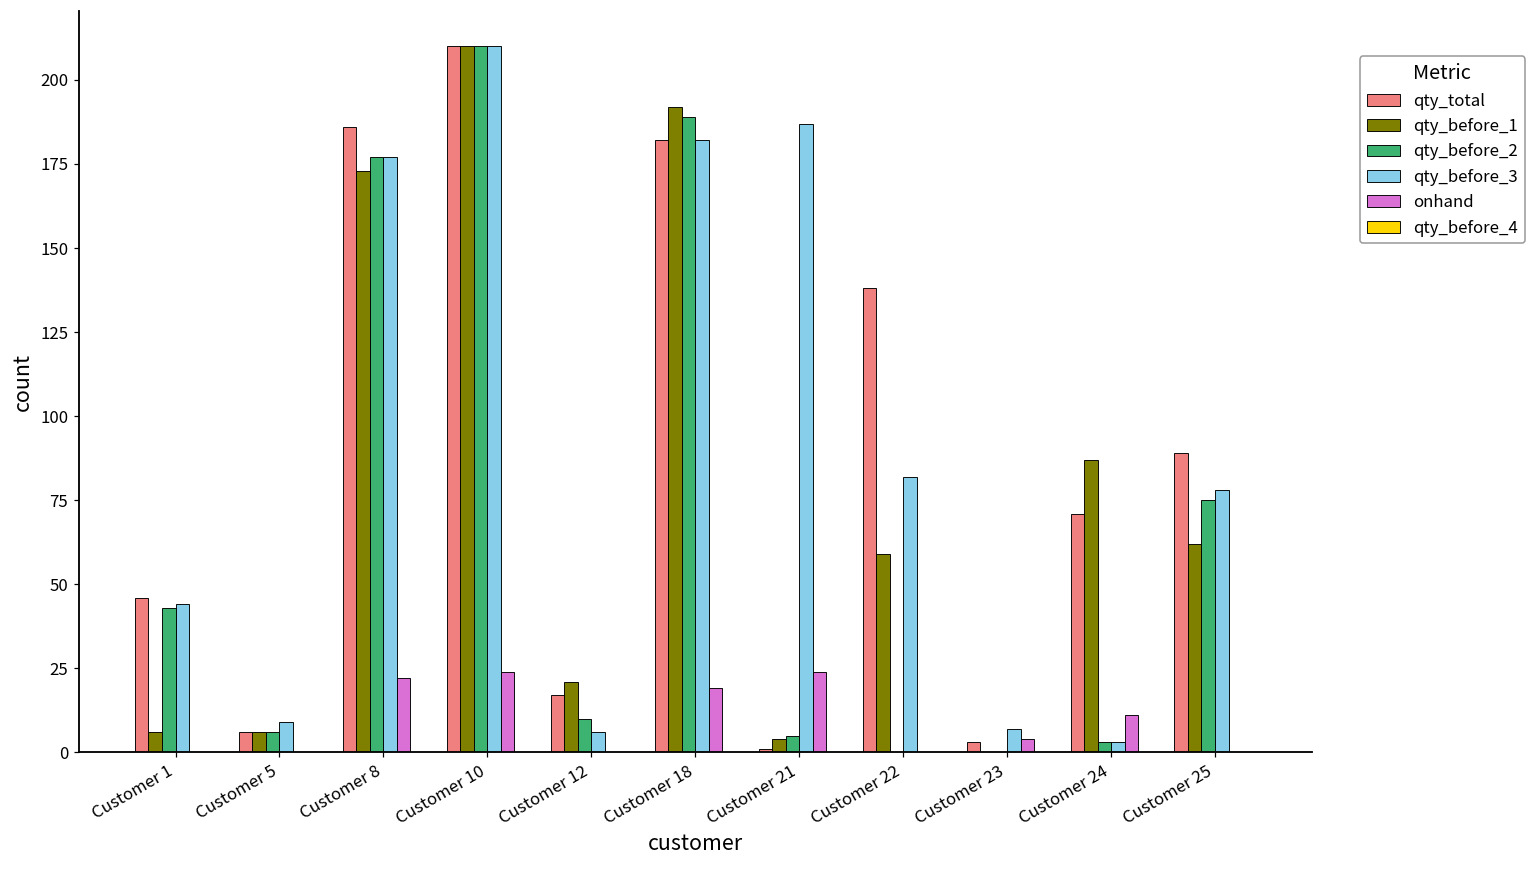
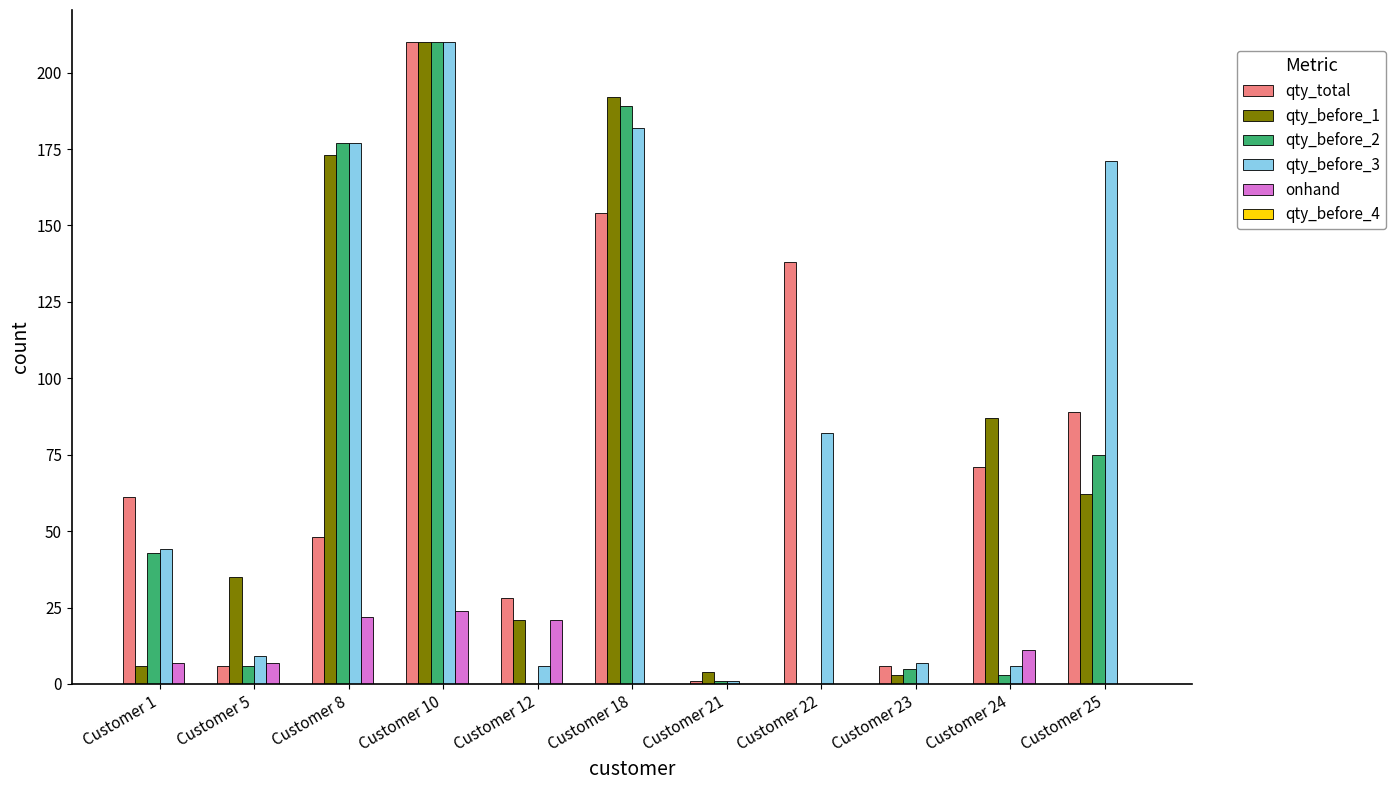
qty_total, Customer 1: 46 -> 61
onhand, Customer 1: 0 -> 7
qty_before_1, Customer 5: 6 -> 35
onhand, Customer 5: 0 -> 7
qty_total, Customer 8: 186 -> 48
qty_total, Customer 12: 17 -> 28
qty_before_2, Customer 12: 10 -> 0
onhand, Customer 12: 0 -> 21
qty_total, Customer 18: 182 -> 154
onhand, Customer 18: 19 -> 0
qty_before_2, Customer 21: 5 -> 1
qty_before_3, Customer 21: 187 -> 1
onhand, Customer 21: 24 -> 0
qty_before_1, Customer 22: 59 -> 0
qty_total, Customer 23: 3 -> 6
qty_before_1, Customer 23: 0 -> 3
qty_before_2, Customer 23: 0 -> 5
onhand, Customer 23: 4 -> 0
qty_before_3, Customer 24: 3 -> 6
qty_before_3, Customer 25: 78 -> 171
